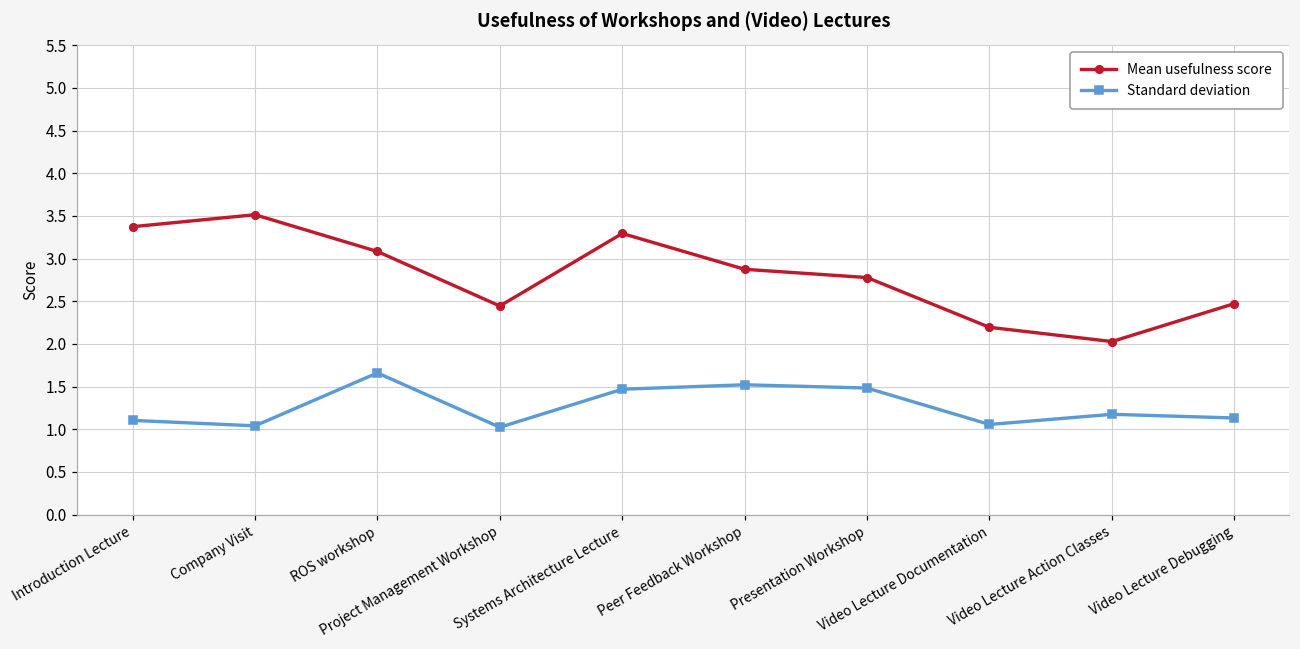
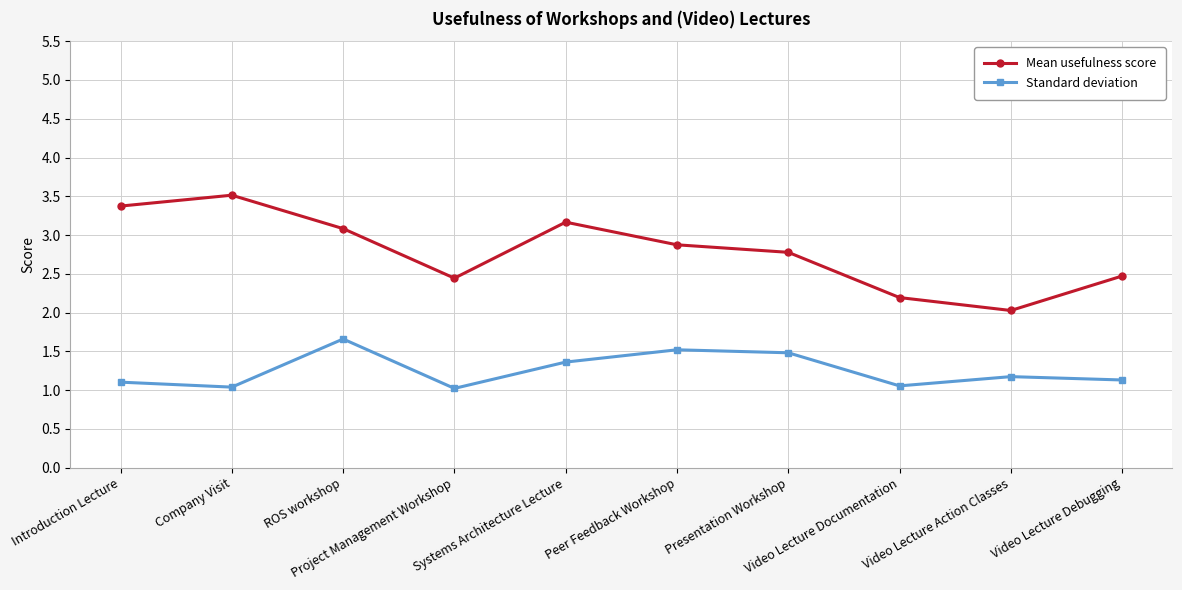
Mean usefulness score, Systems Architecture Lecture: 3.3 -> 3.2
Standard deviation, Systems Architecture Lecture: 1.5 -> 1.4
